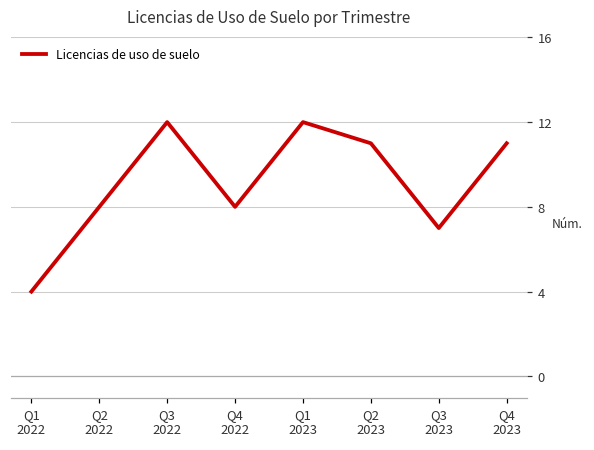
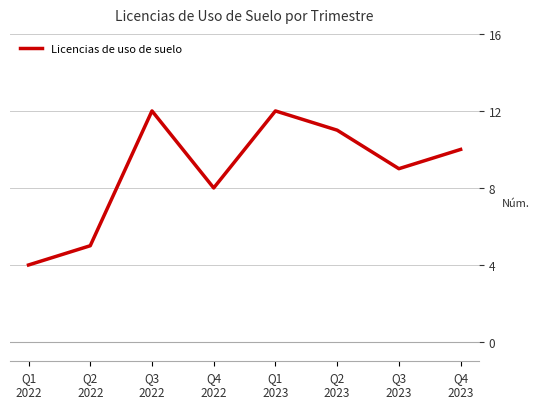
Q2 2022: 8 -> 5
Q3 2023: 7 -> 9
Q4 2023: 11 -> 10
